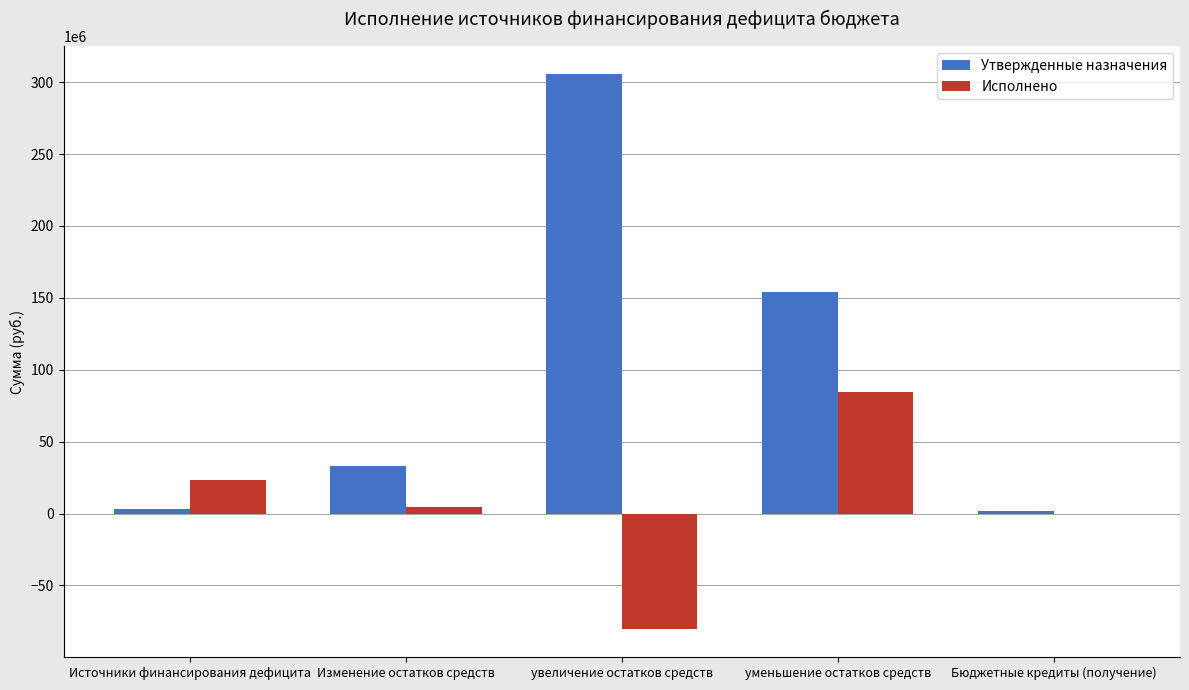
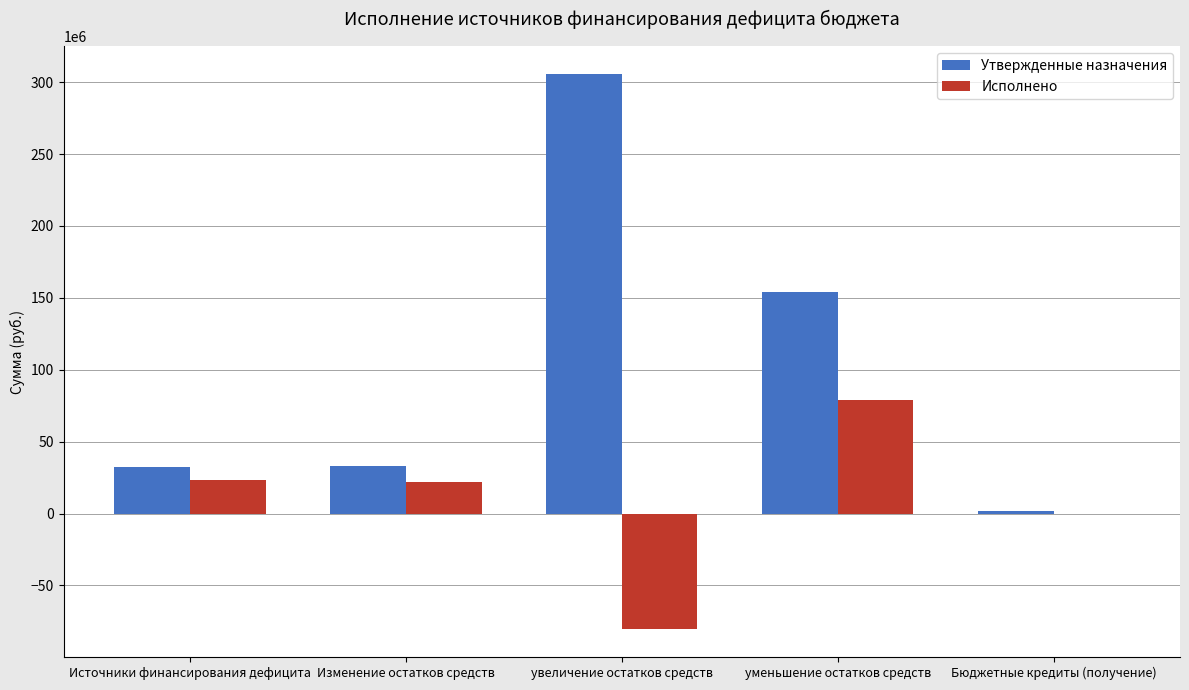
Утвержденные назначения, Источники финансирования дефицита: 3000000 -> 32000000
Исполнено, Изменение остатков средств: 4000000 -> 22000000
Исполнено, уменьшение остатков средств: 85000000 -> 79000000
